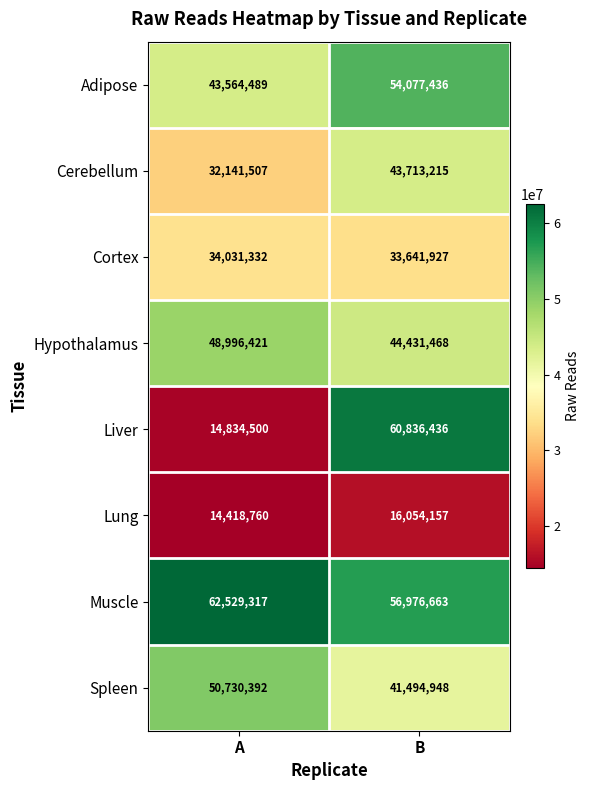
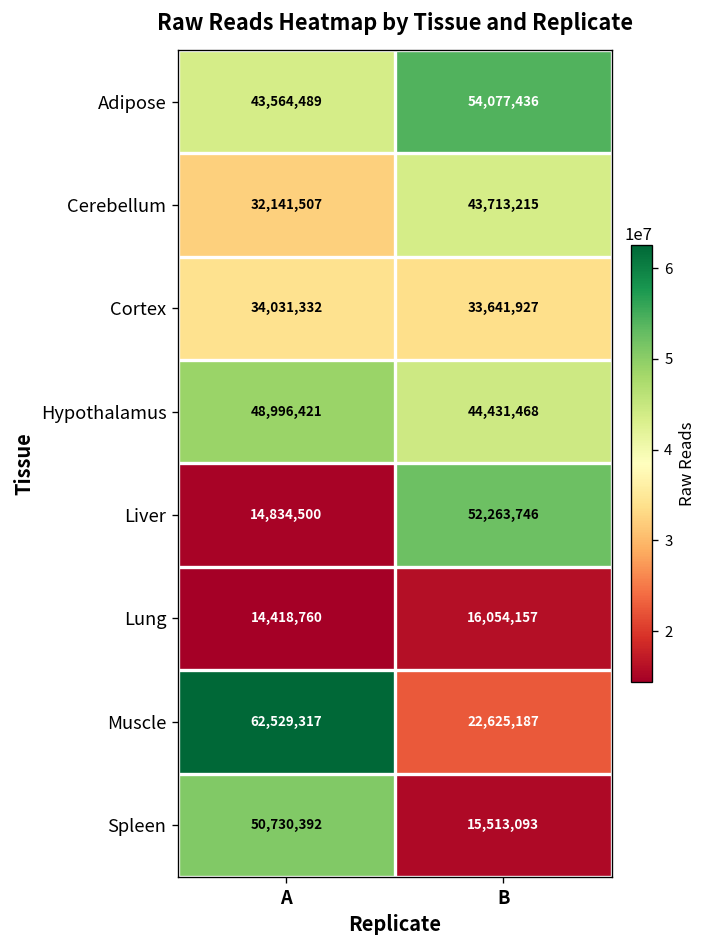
Liver, B: 60,836,436 -> 52,263,746
Muscle, B: 56,976,663 -> 22,625,187
Spleen, B: 41,494,948 -> 15,513,093
